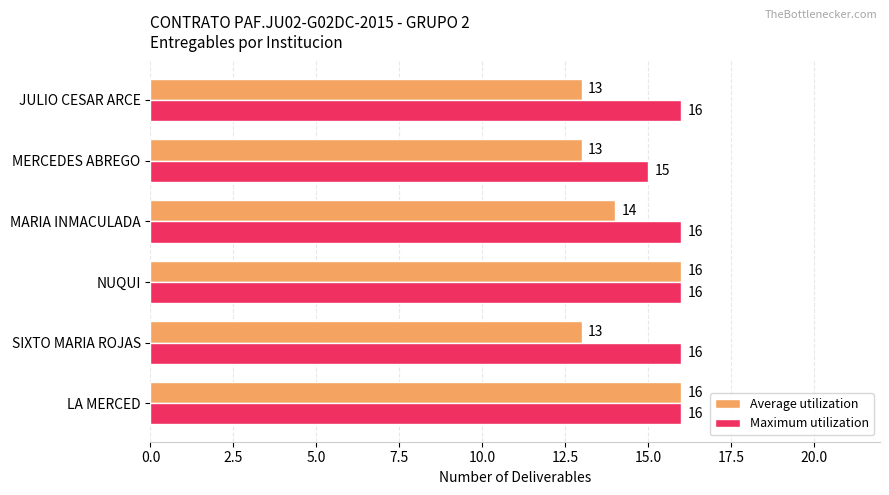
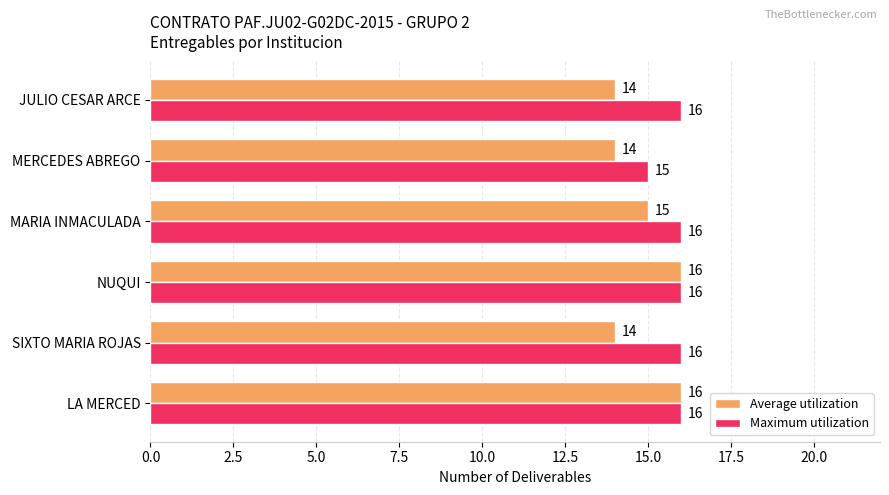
Average utilization, JULIO CESAR ARCE: 13 -> 14
Average utilization, MERCEDES ABREGO: 13 -> 14
Average utilization, MARIA INMACULADA: 14 -> 15
Average utilization, SIXTO MARIA ROJAS: 13 -> 14
